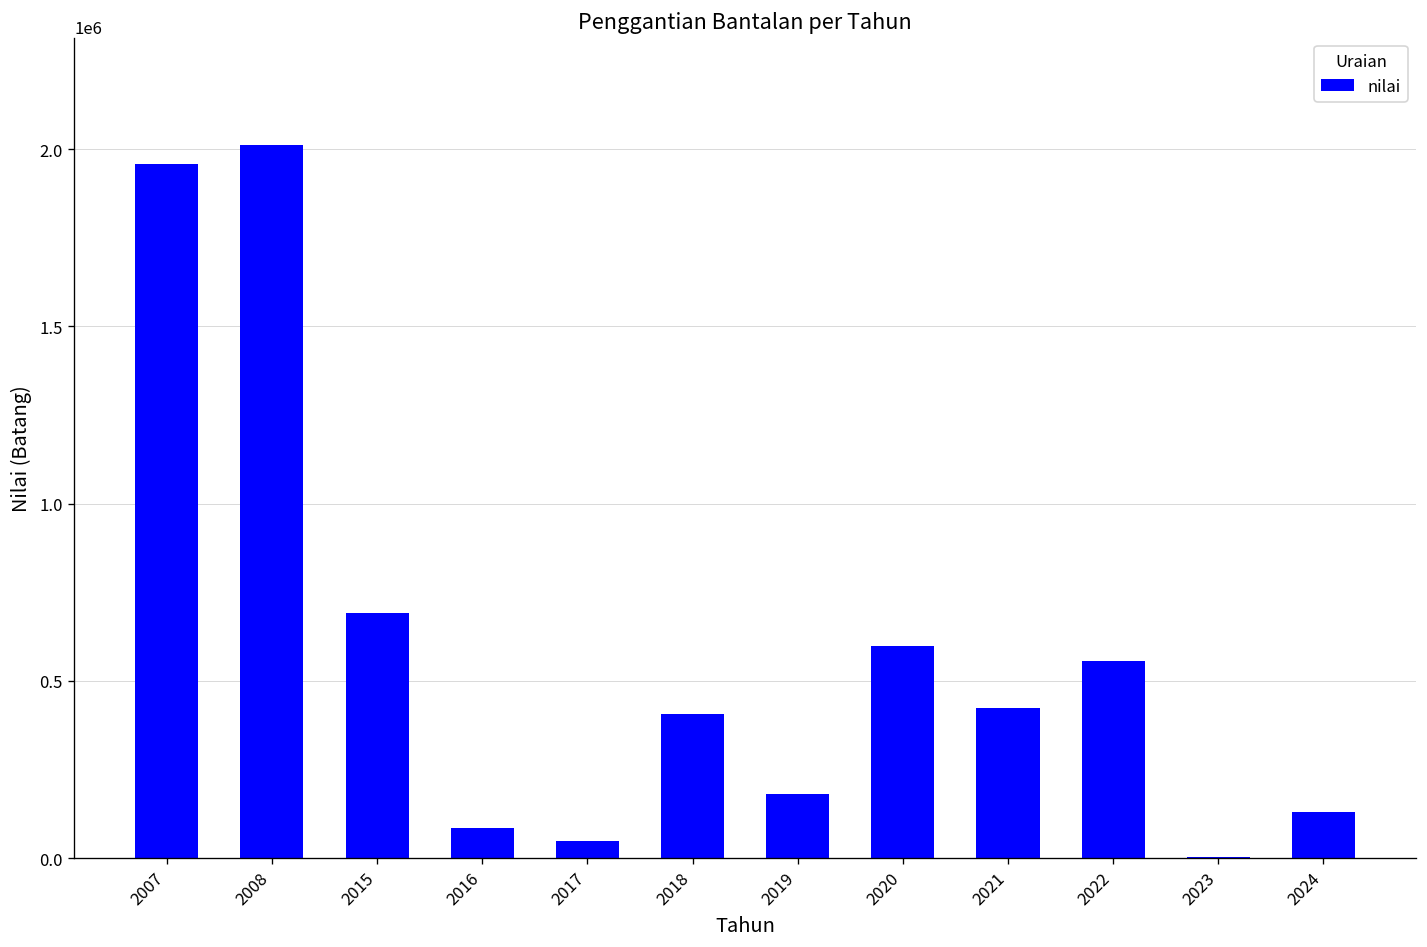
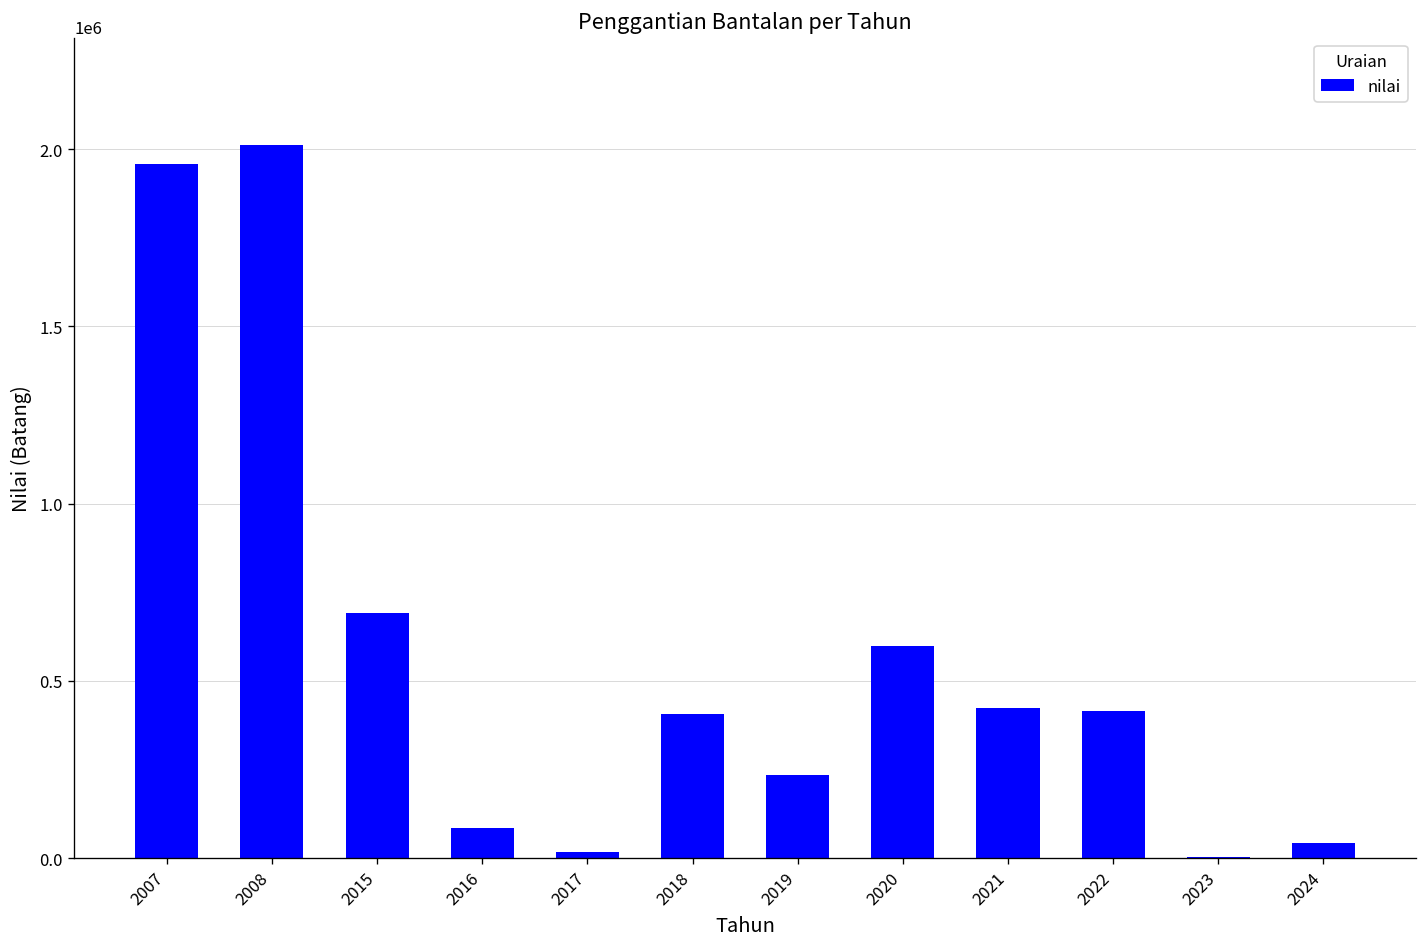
2017: 50000 -> 20000
2019: 180000 -> 230000
2022: 560000 -> 420000
2024: 130000 -> 40000
